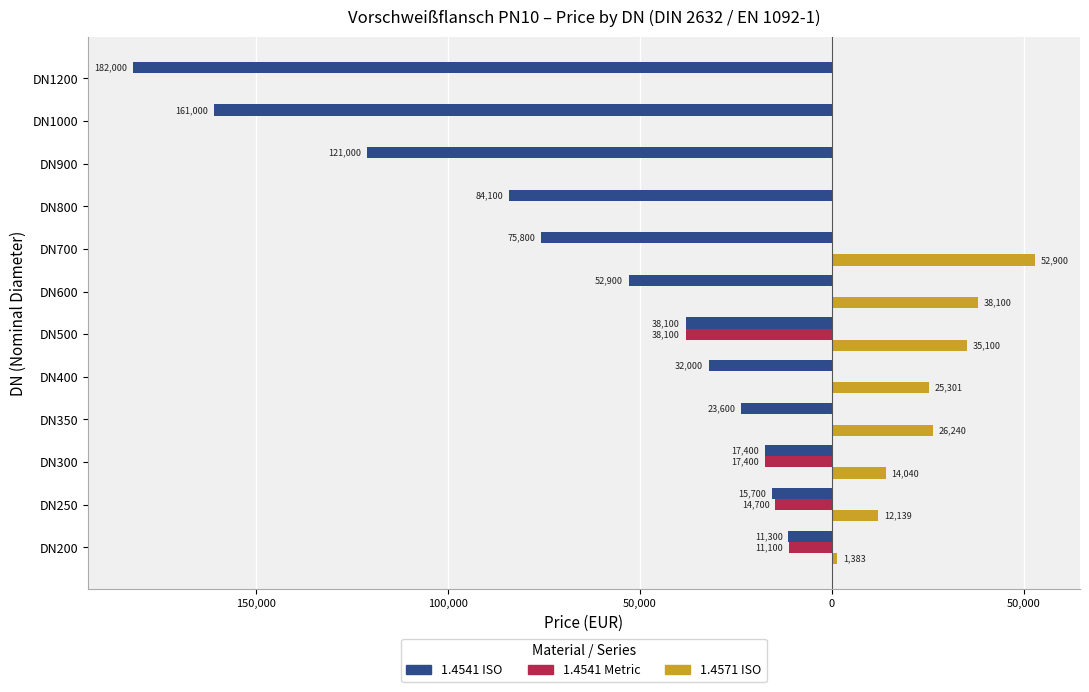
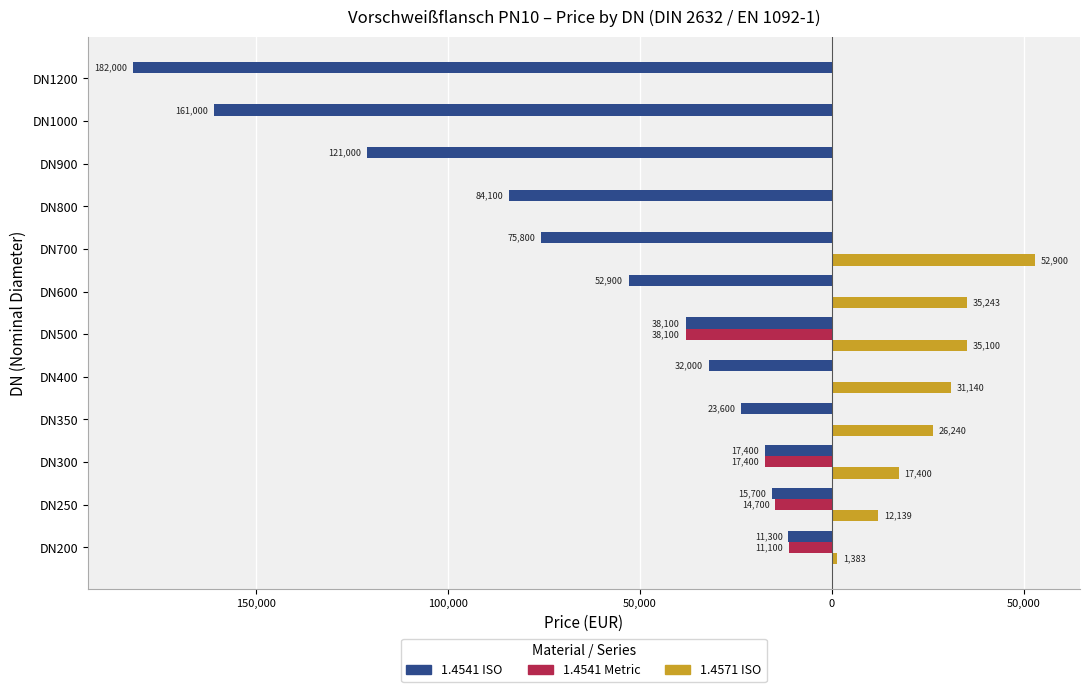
1.4571 ISO, DN600: 38,100 -> 35,243
1.4571 ISO, DN400: 25,301 -> 31,140
1.4571 ISO, DN300: 14,040 -> 17,400
